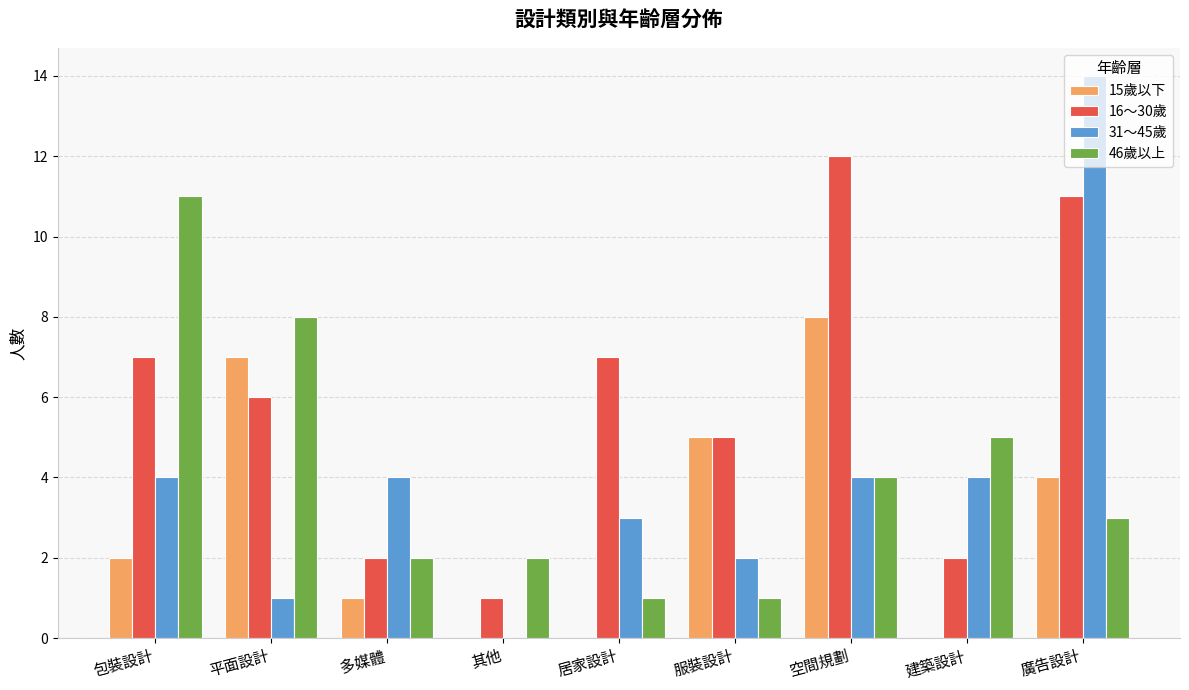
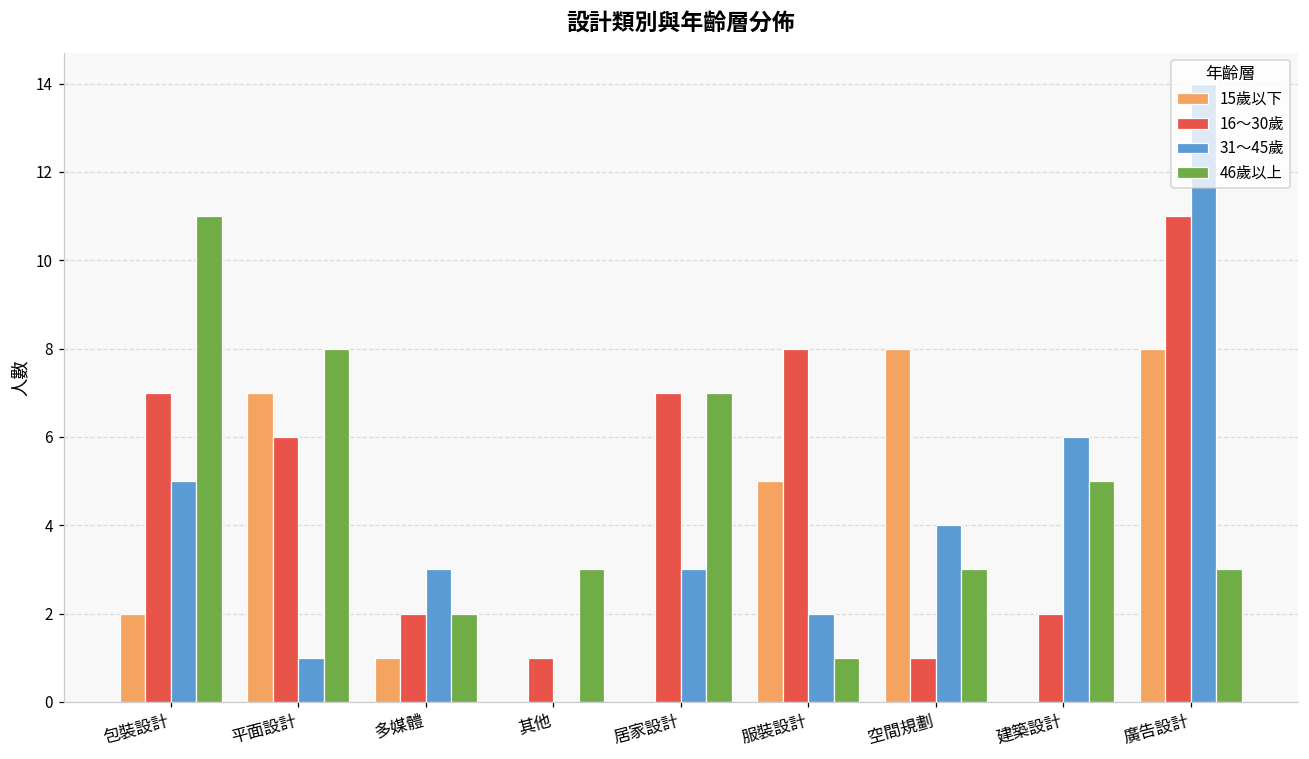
31～45歲, 包裝設計: 4 -> 5
31～45歲, 多媒體: 4 -> 3
46歲以上, 其他: 2 -> 3
46歲以上, 居家設計: 1 -> 7
16～30歲, 服裝設計: 5 -> 8
16～30歲, 空間規劃: 12 -> 1
46歲以上, 空間規劃: 4 -> 3
31～45歲, 建築設計: 4 -> 6
15歲以下, 廣告設計: 4 -> 8
